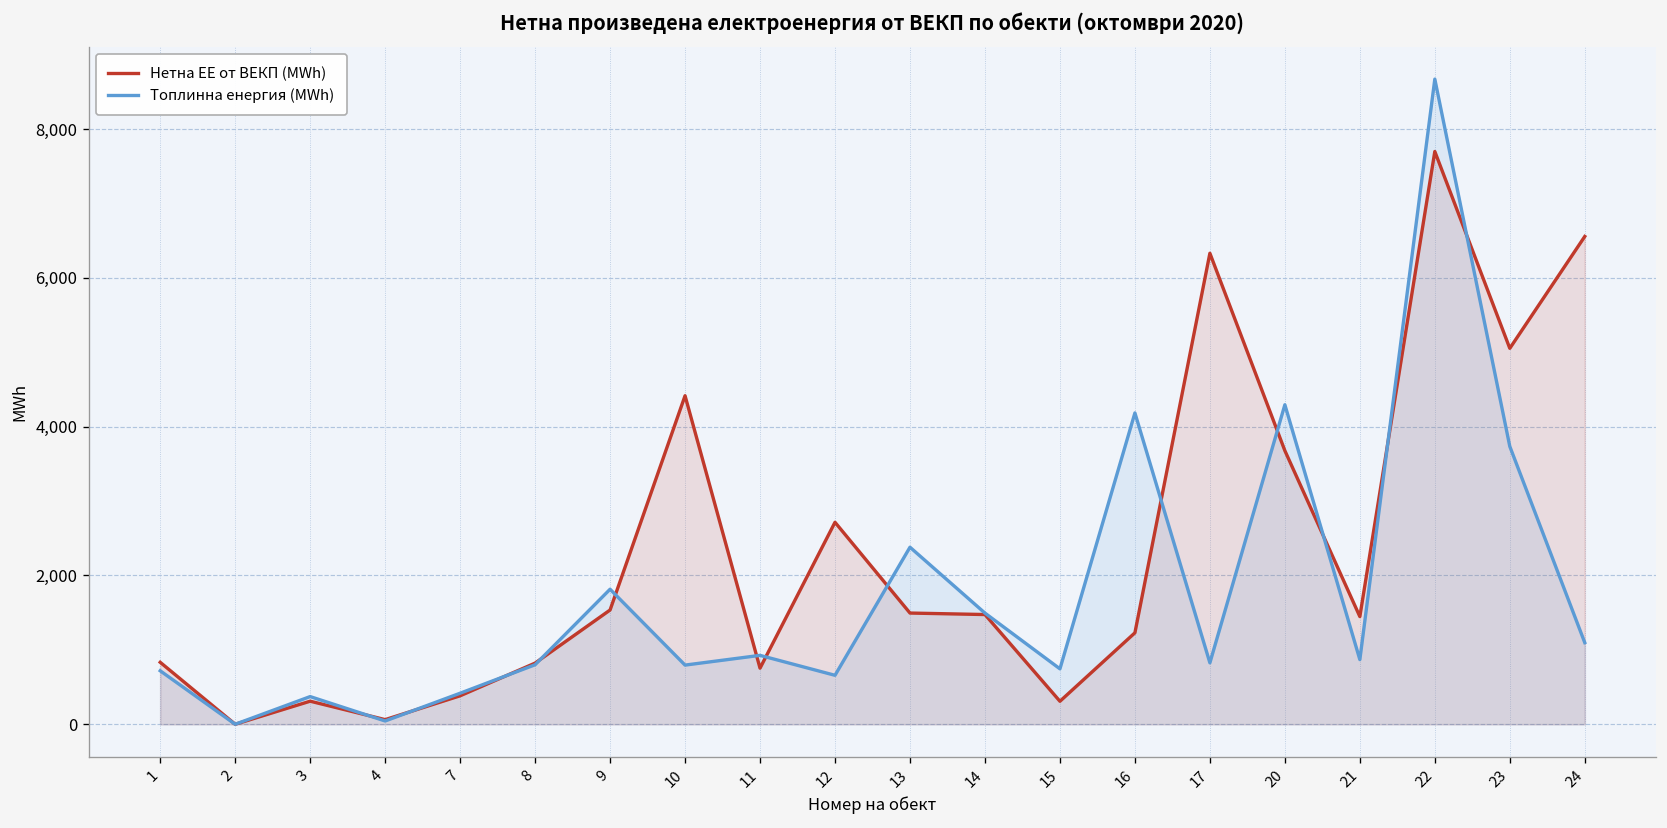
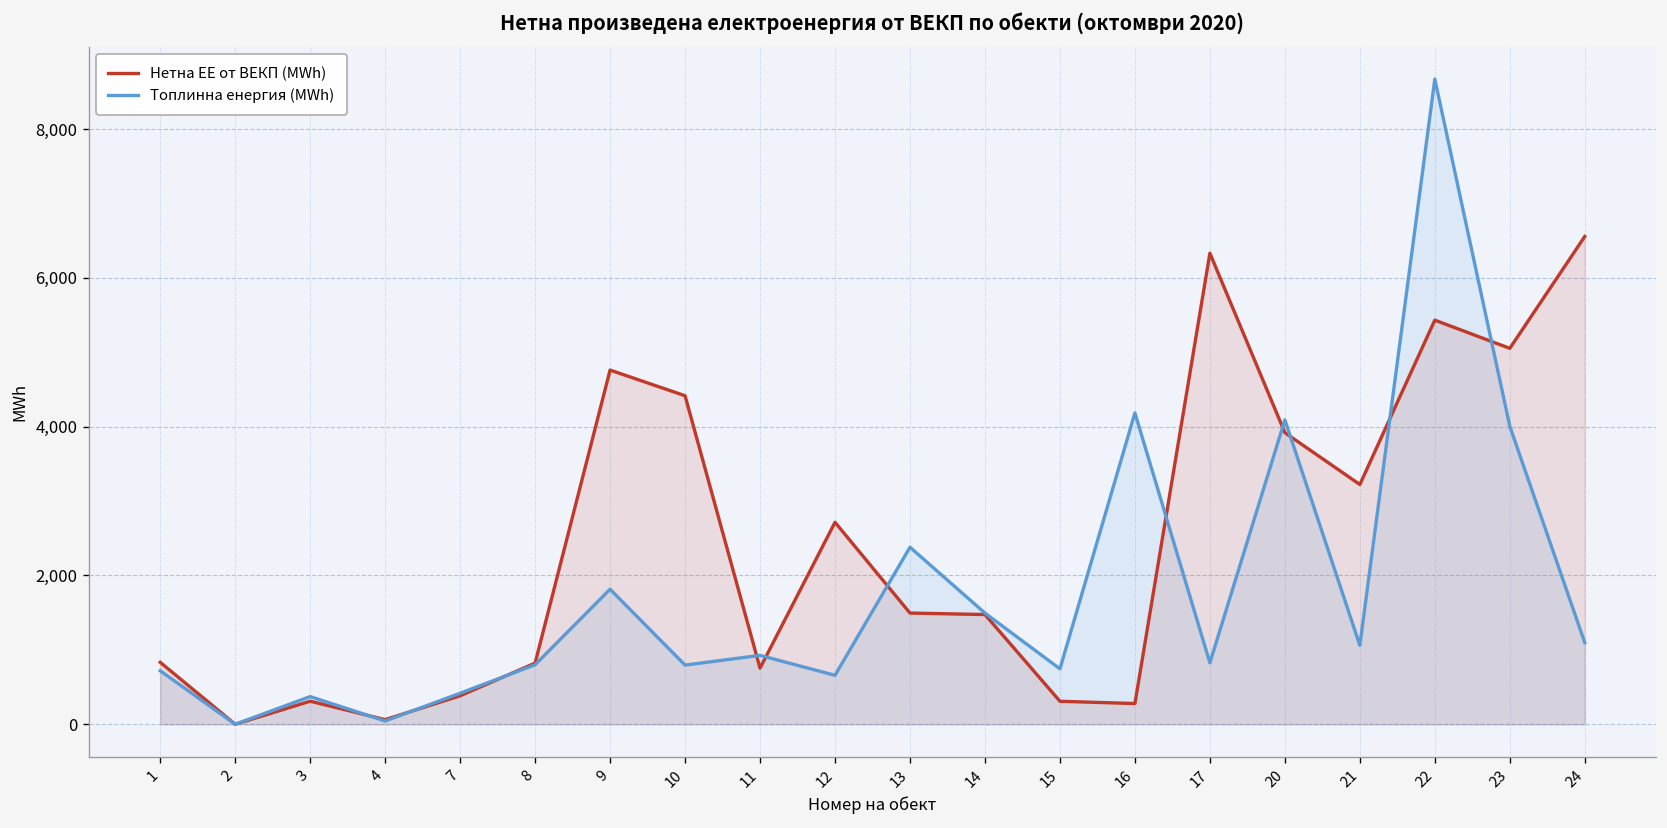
Нетна ЕЕ от ВЕКП (MWh), 9: 1,500 -> 4,800
Нетна ЕЕ от ВЕКП (MWh), 16: 1,200 -> 300
Нетна ЕЕ от ВЕКП (MWh), 20: 3,700 -> 3,900
Топлинна енергия (MWh), 20: 4,300 -> 4,100
Нетна ЕЕ от ВЕКП (MWh), 21: 1,400 -> 3,200
Топлинна енергия (MWh), 21: 900 -> 1,100
Нетна ЕЕ от ВЕКП (MWh), 22: 7,700 -> 5,400
Топлинна енергия (MWh), 23: 3,700 -> 4,000
